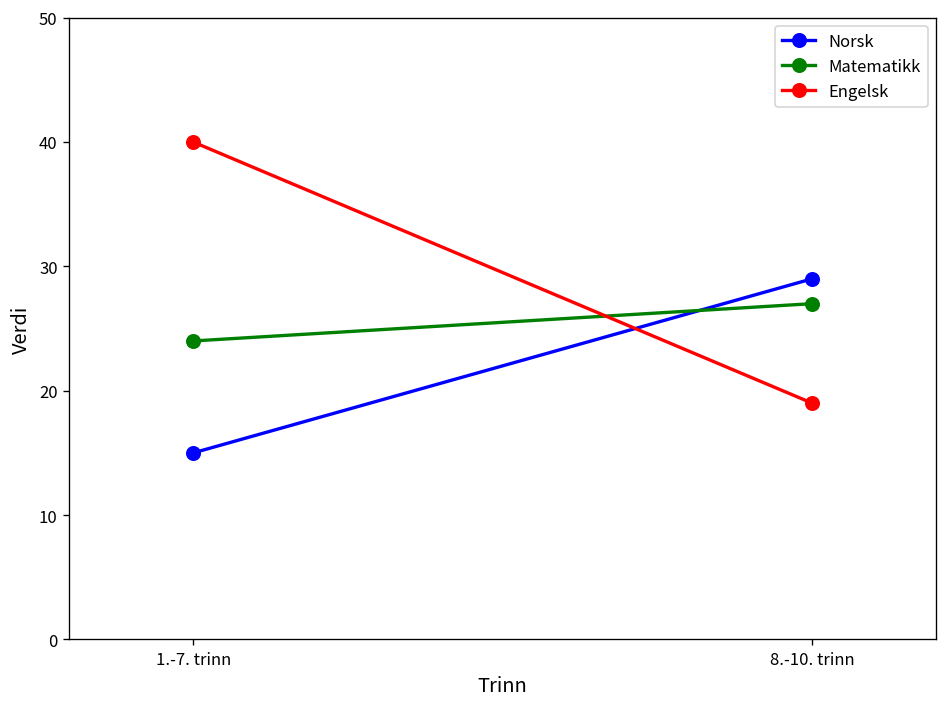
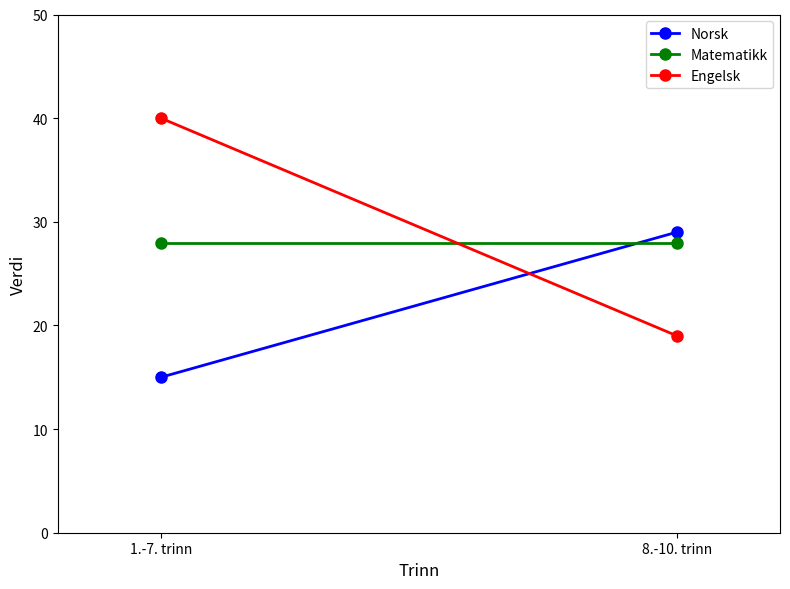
Matematikk, 1.-7. trinn: 24 -> 28
Matematikk, 8.-10. trinn: 27 -> 28
